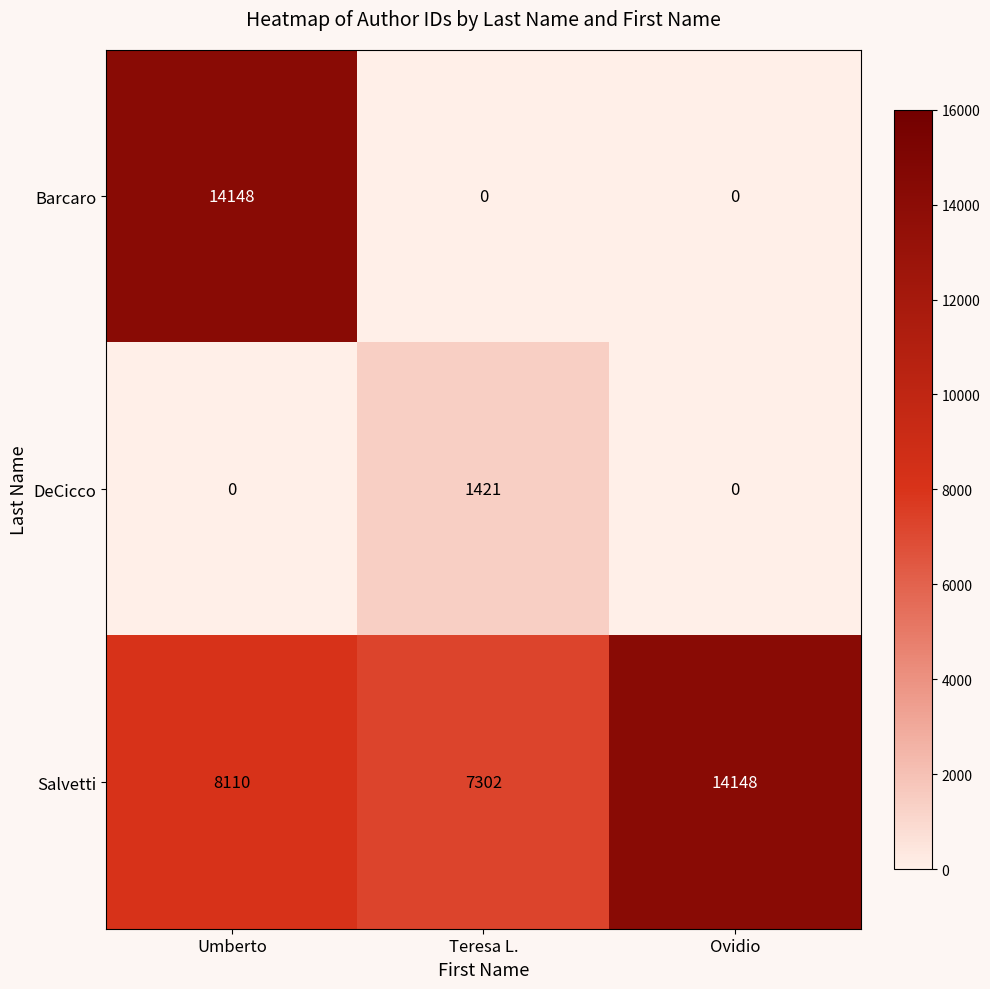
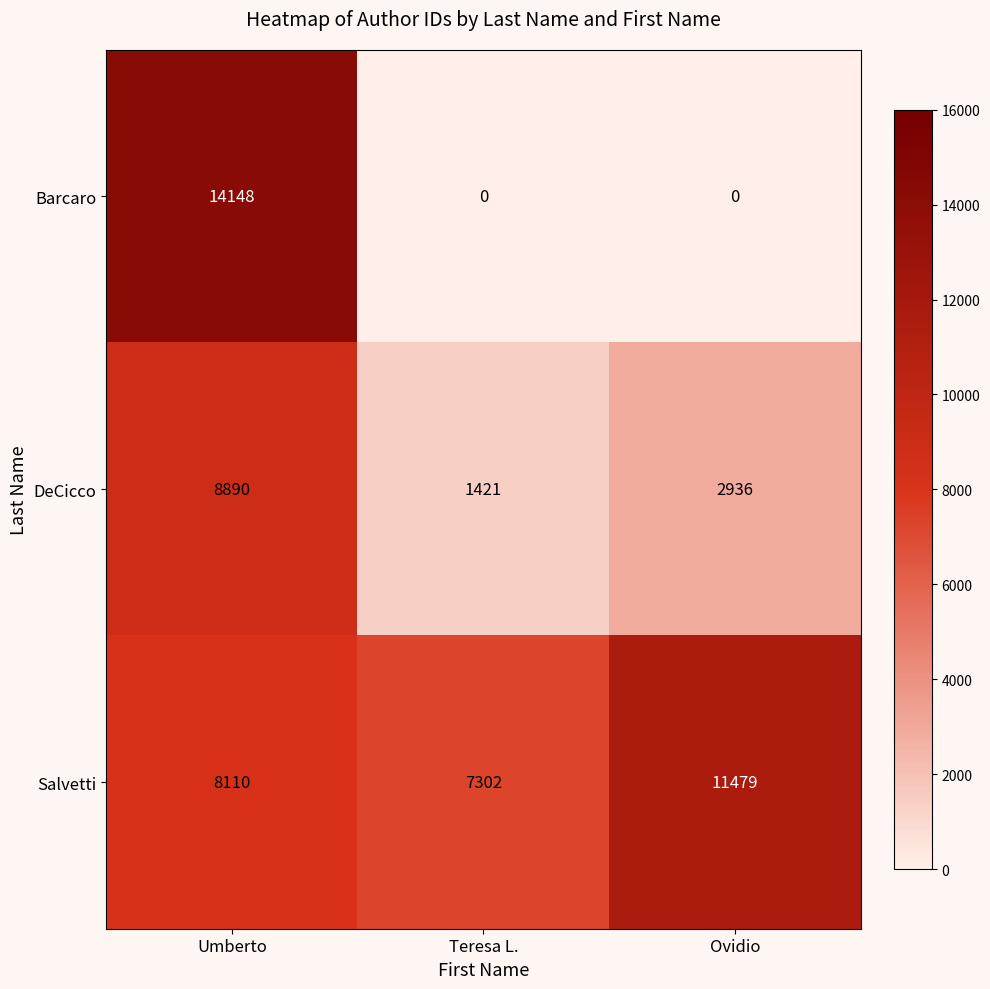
DeCicco, Umberto: 0 -> 8890
DeCicco, Ovidio: 0 -> 2936
Salvetti, Ovidio: 14148 -> 11479
